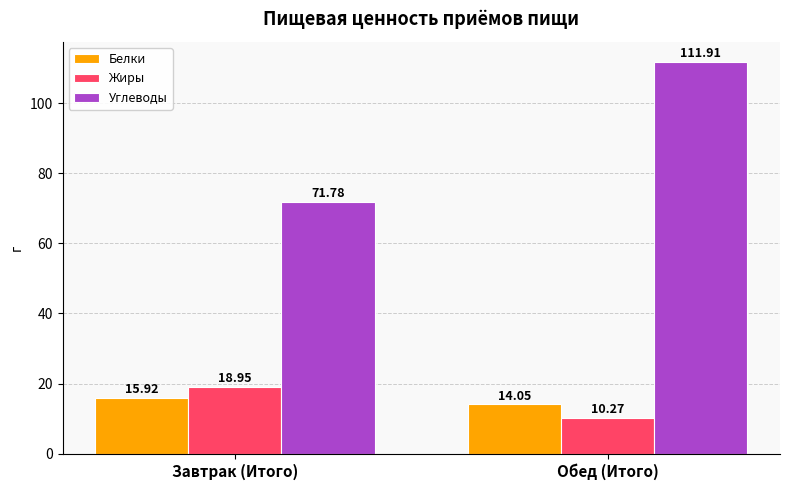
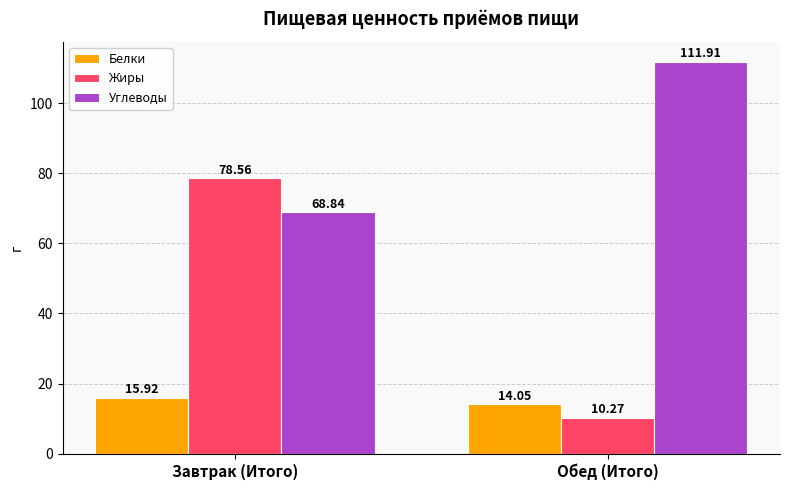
Жиры, Завтрак (Итого): 18.95 -> 78.56
Углеводы, Завтрак (Итого): 71.78 -> 68.84
